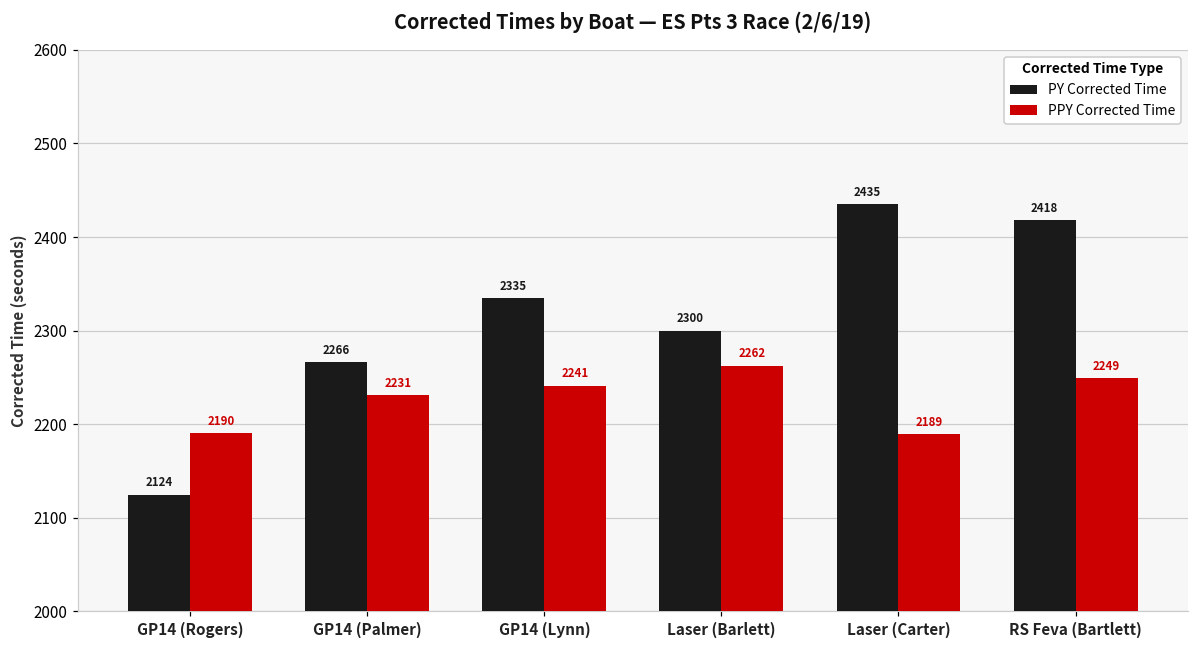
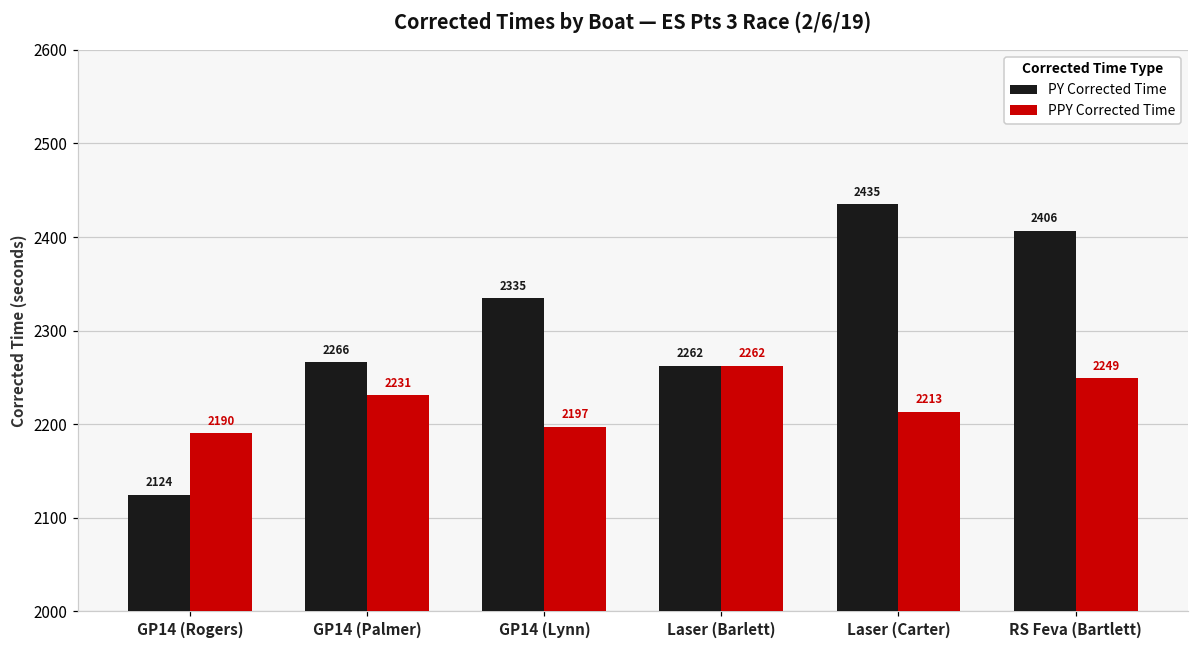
PPY Corrected Time, GP14 (Lynn): 2241 -> 2197
PY Corrected Time, Laser (Barlett): 2300 -> 2262
PPY Corrected Time, Laser (Carter): 2189 -> 2213
PY Corrected Time, RS Feva (Bartlett): 2418 -> 2406
